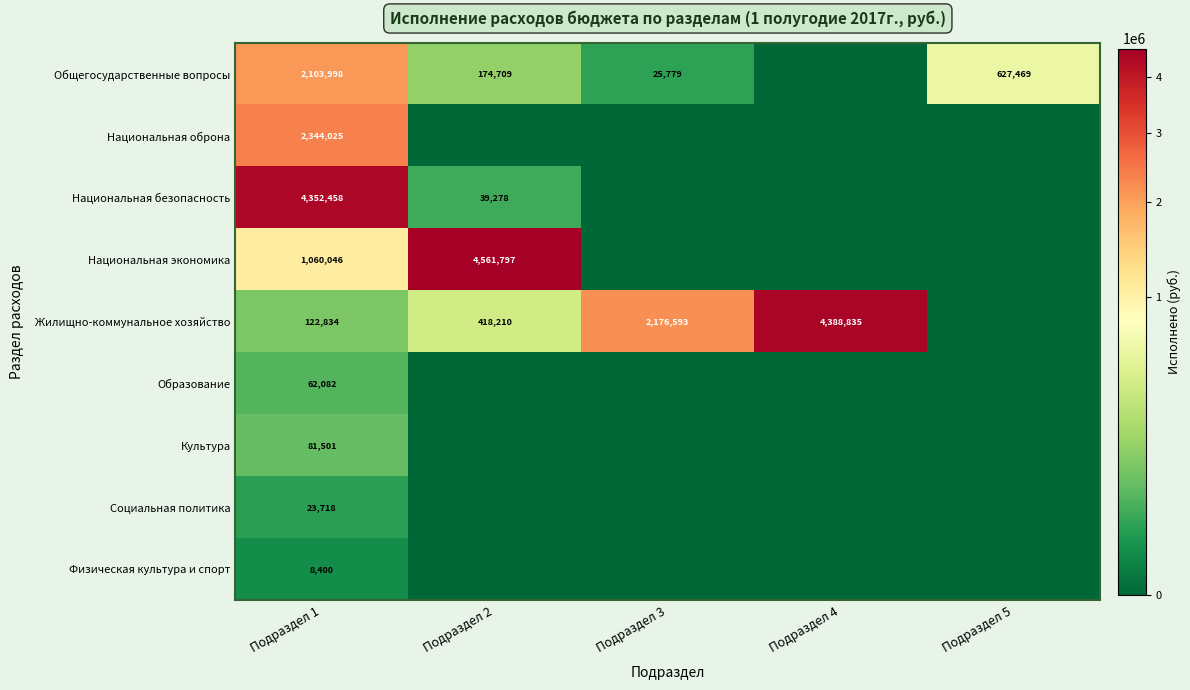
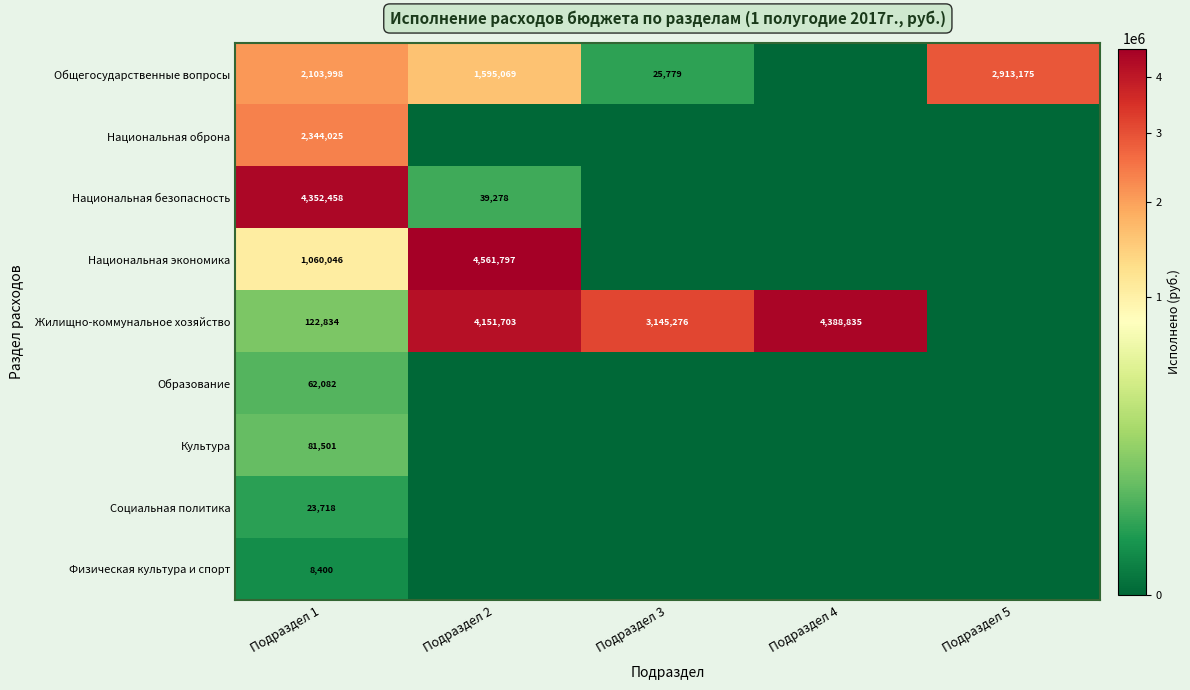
Общегосударственные вопросы, Подраздел 2: 174,709 -> 1,595,069
Общегосударственные вопросы, Подраздел 5: 627,469 -> 2,913,175
Жилищно-коммунальное хозяйство, Подраздел 2: 418,210 -> 4,151,703
Жилищно-коммунальное хозяйство, Подраздел 3: 2,176,593 -> 3,145,276
